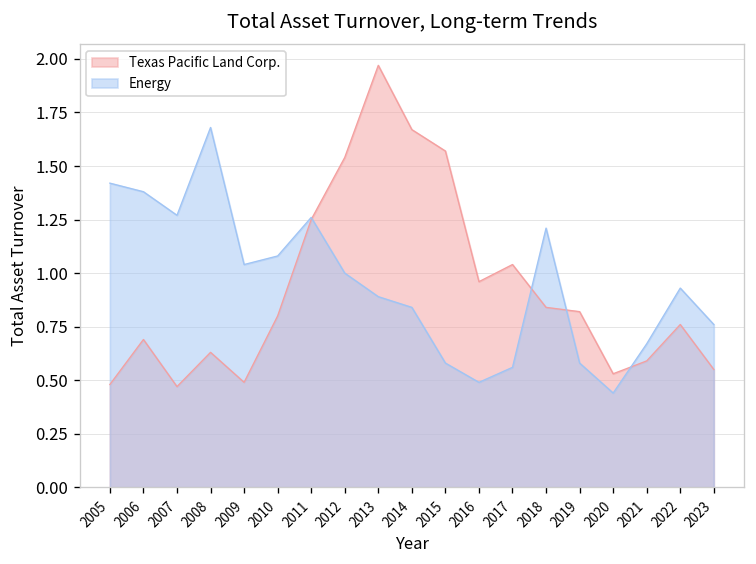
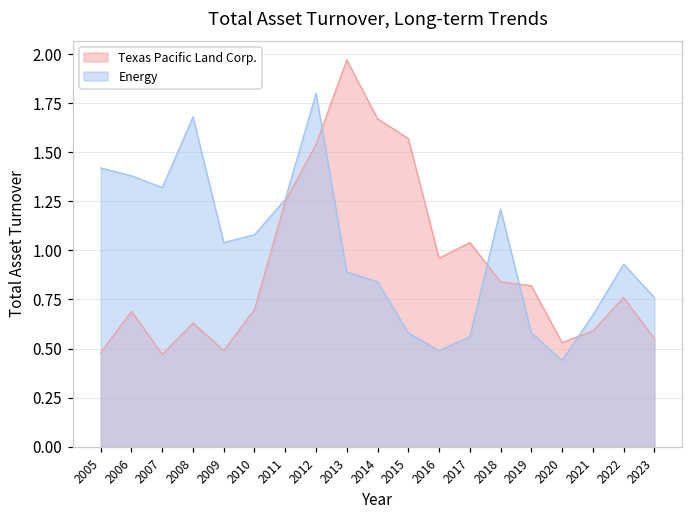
Energy, 2007: 1.27 -> 1.32
Texas Pacific Land Corp., 2010: 0.8 -> 0.7
Energy, 2012: 1.0 -> 1.8
